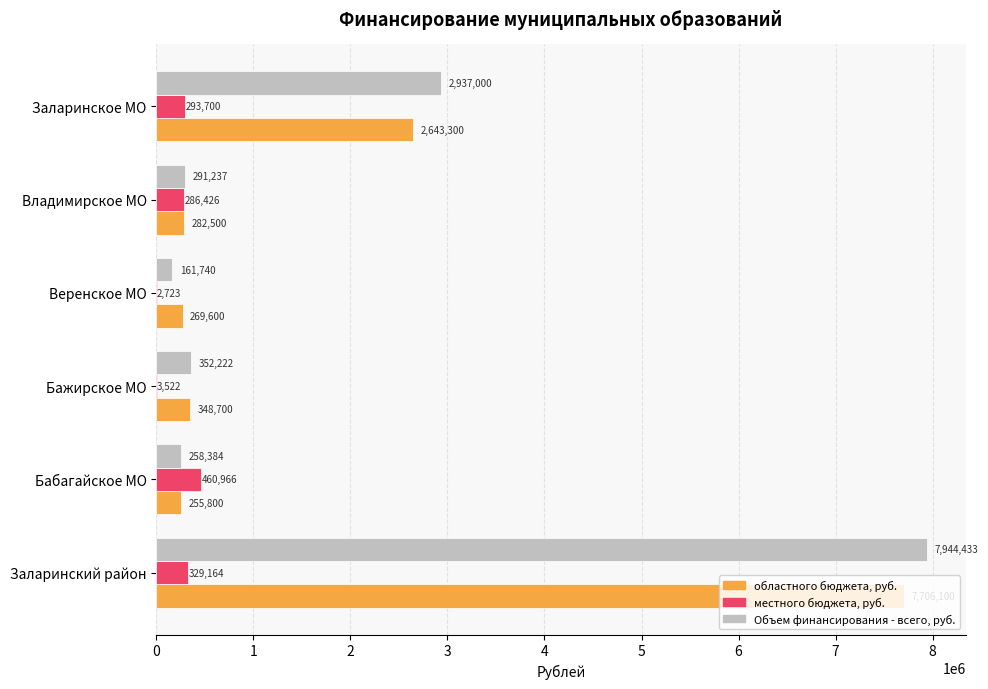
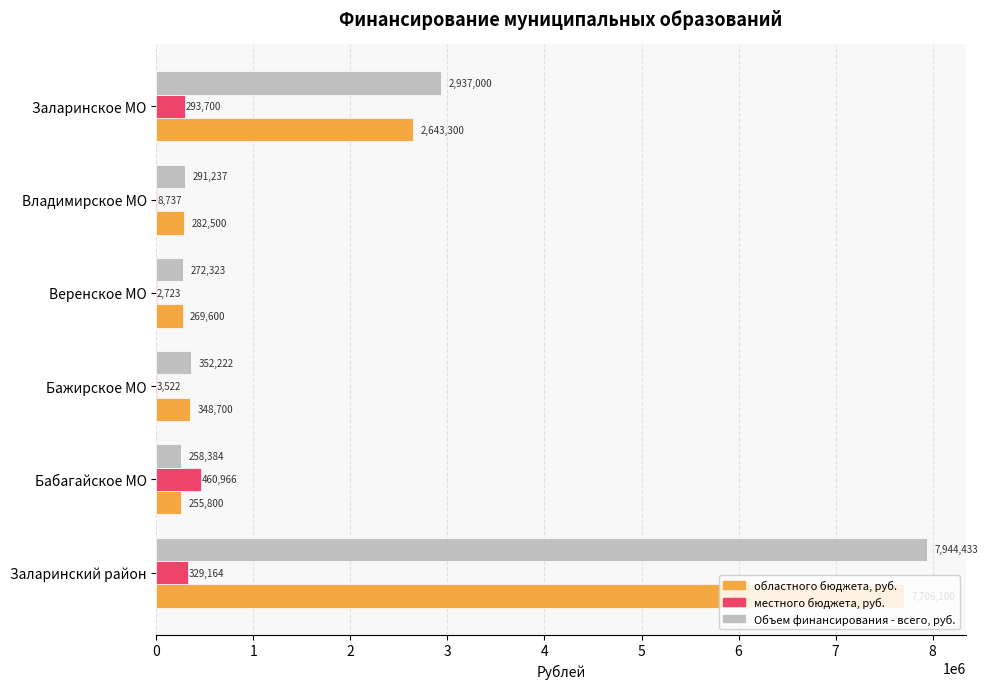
местного бюджета, руб., Владимирское МО: 286,426 -> 8,737
Объем финансирования - всего, руб., Веренское МО: 161,740 -> 272,323
